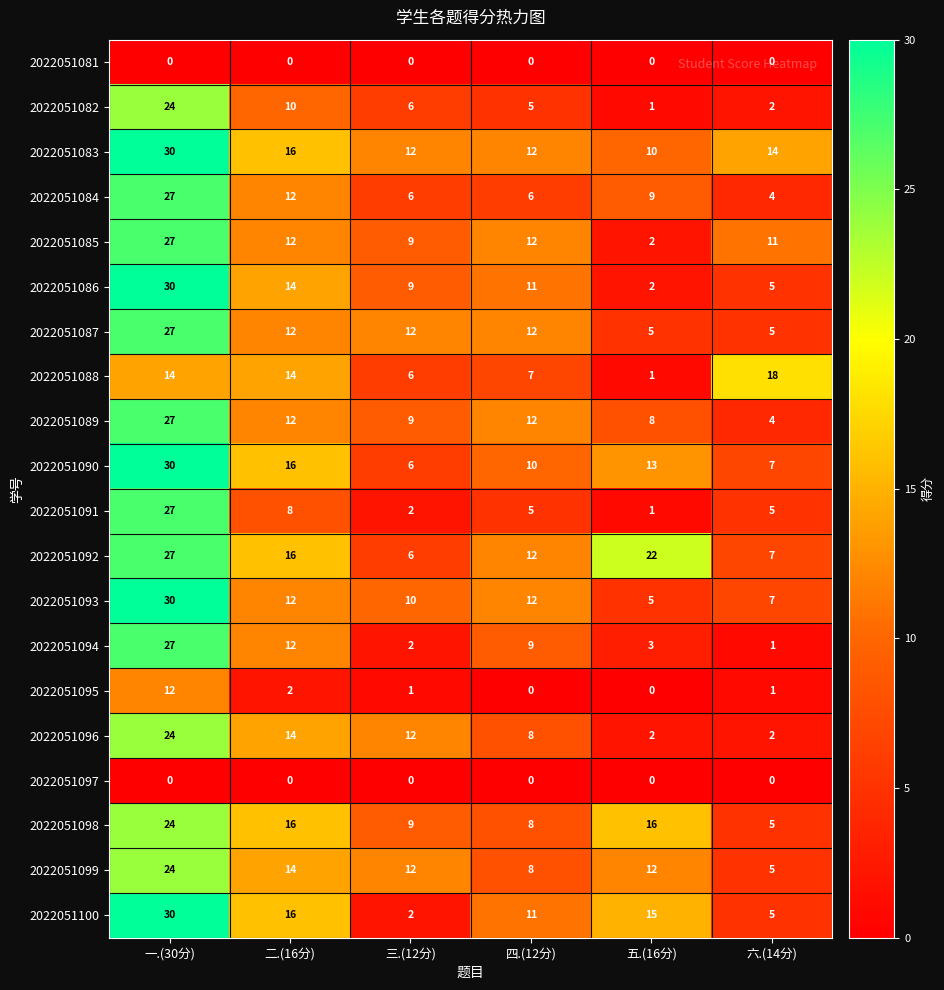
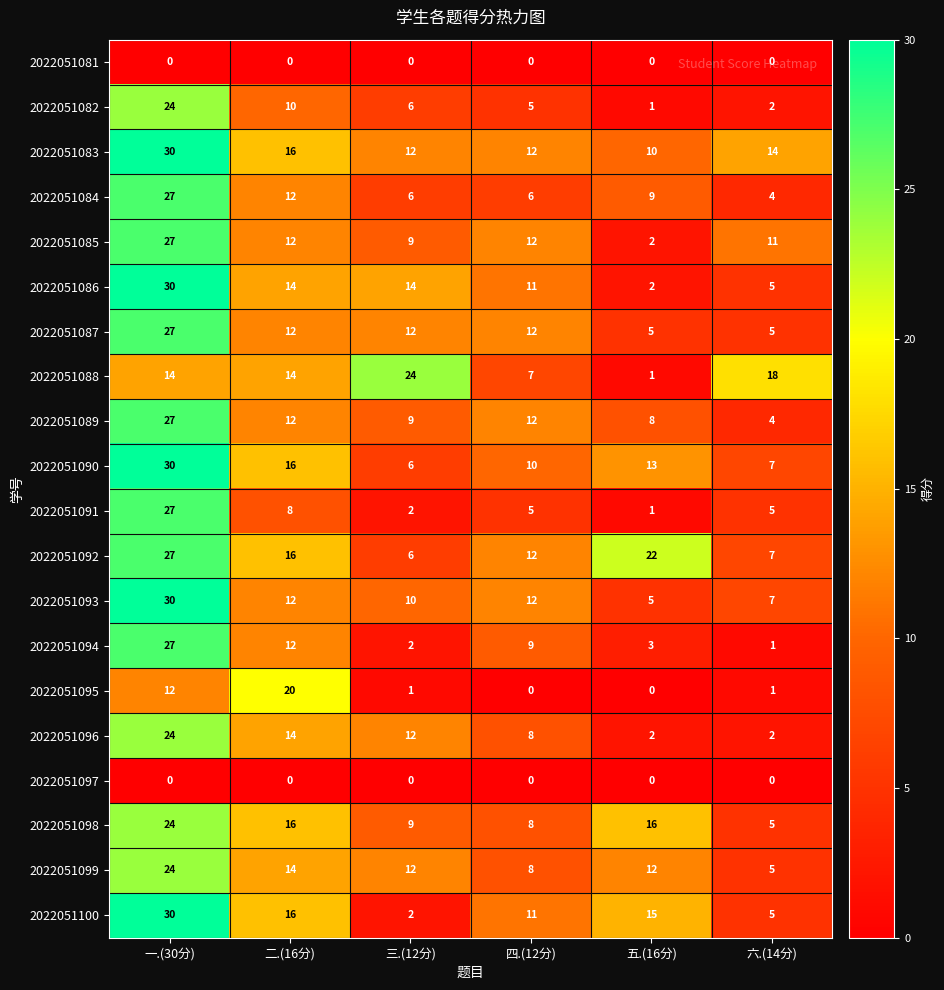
2022051086, 三.(12分): 9 -> 14
2022051088, 三.(12分): 6 -> 24
2022051095, 二.(16分): 2 -> 20
